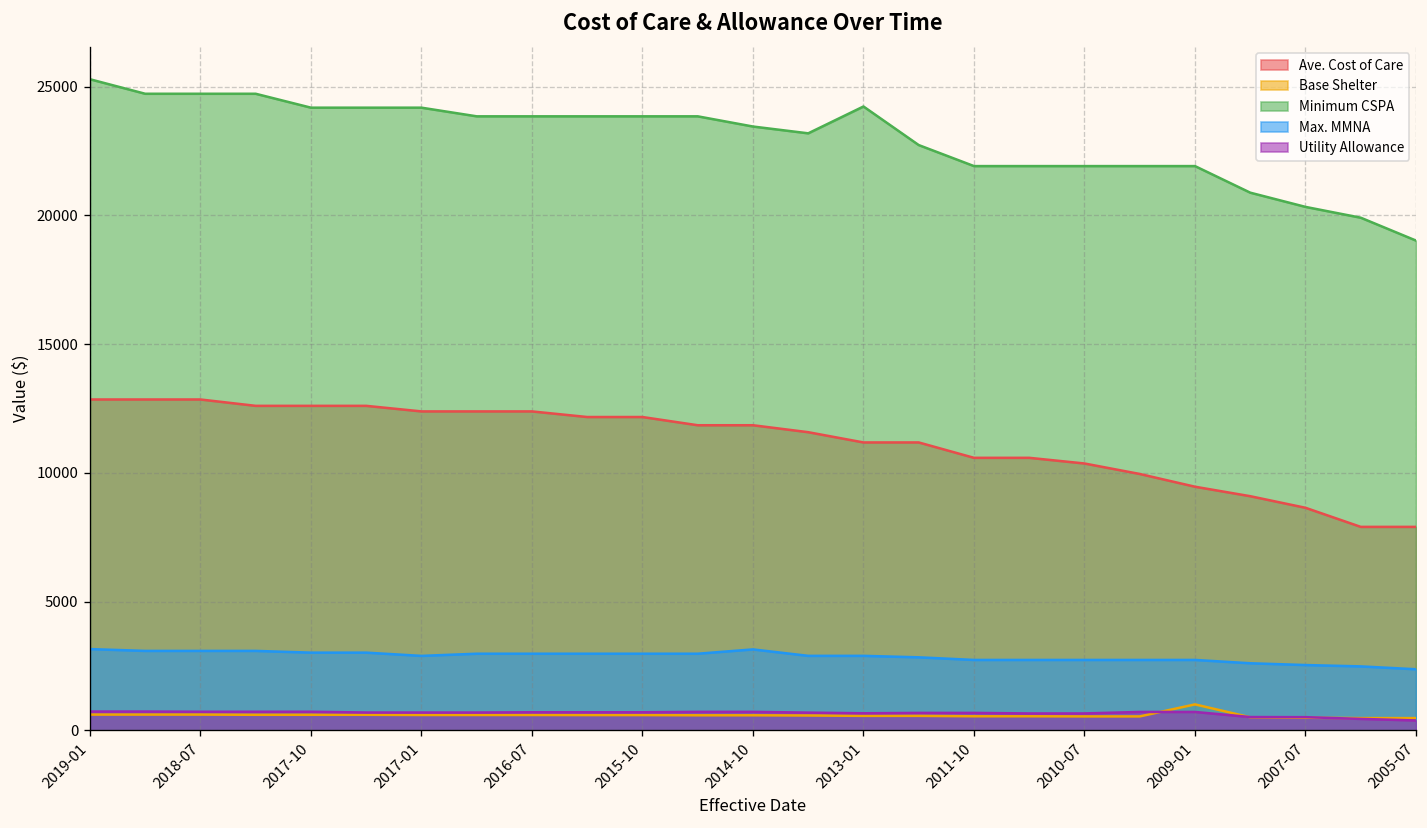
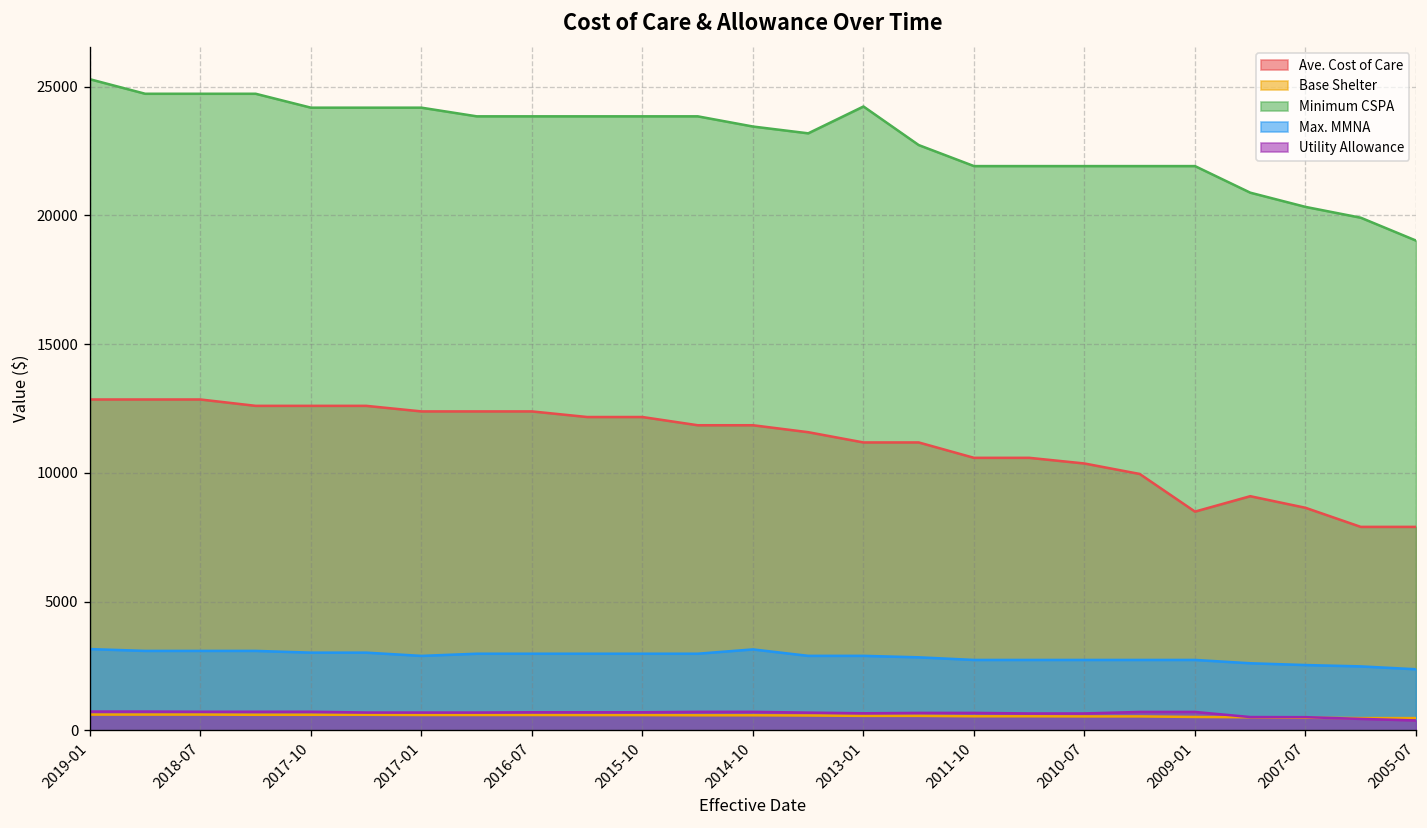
Ave. Cost of Care, 2009-01: 9500 -> 8500
Base Shelter, 2009-01: 1000 -> 500
